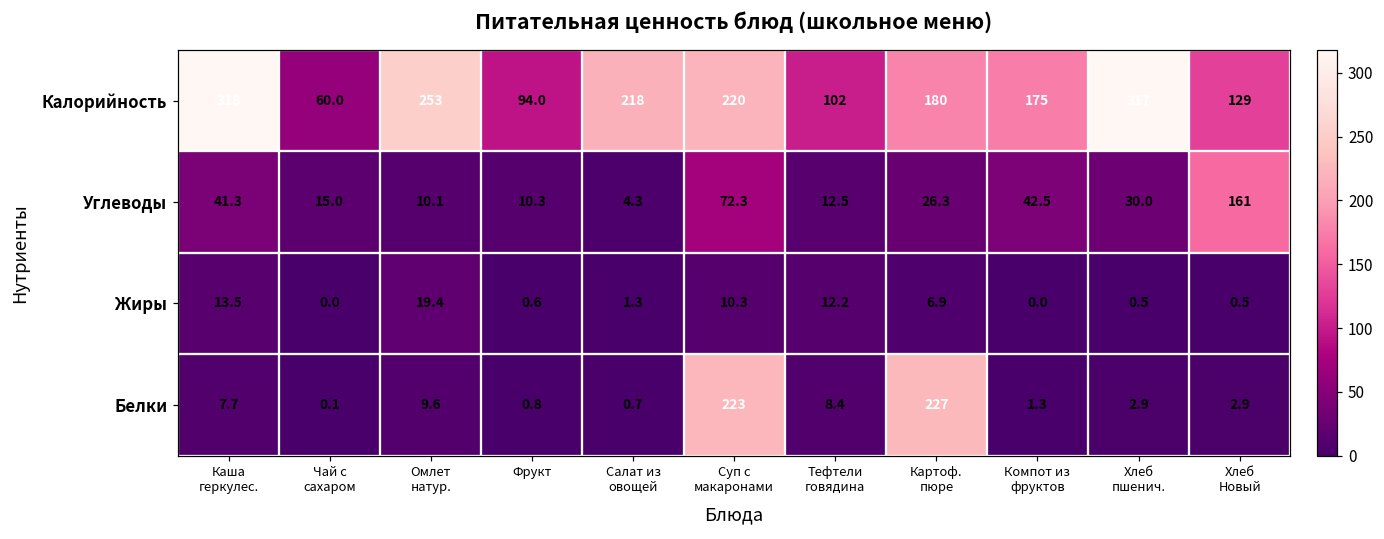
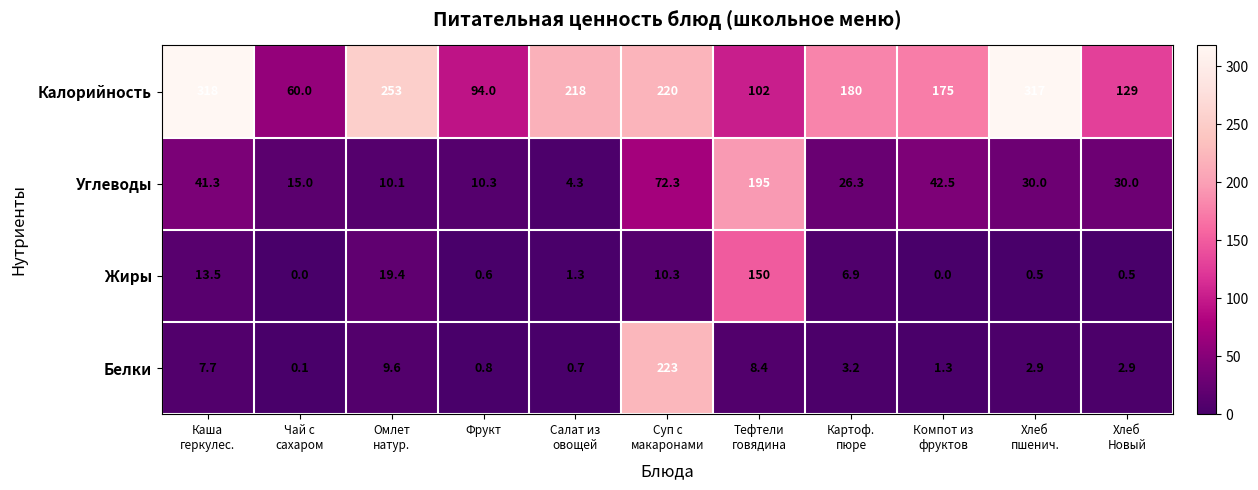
Углеводы, Тефтели говядина: 12.5 -> 195
Углеводы, Хлеб Новый: 161 -> 30.0
Жиры, Тефтели говядина: 12.2 -> 150
Белки, Картоф. пюре: 227 -> 3.2
